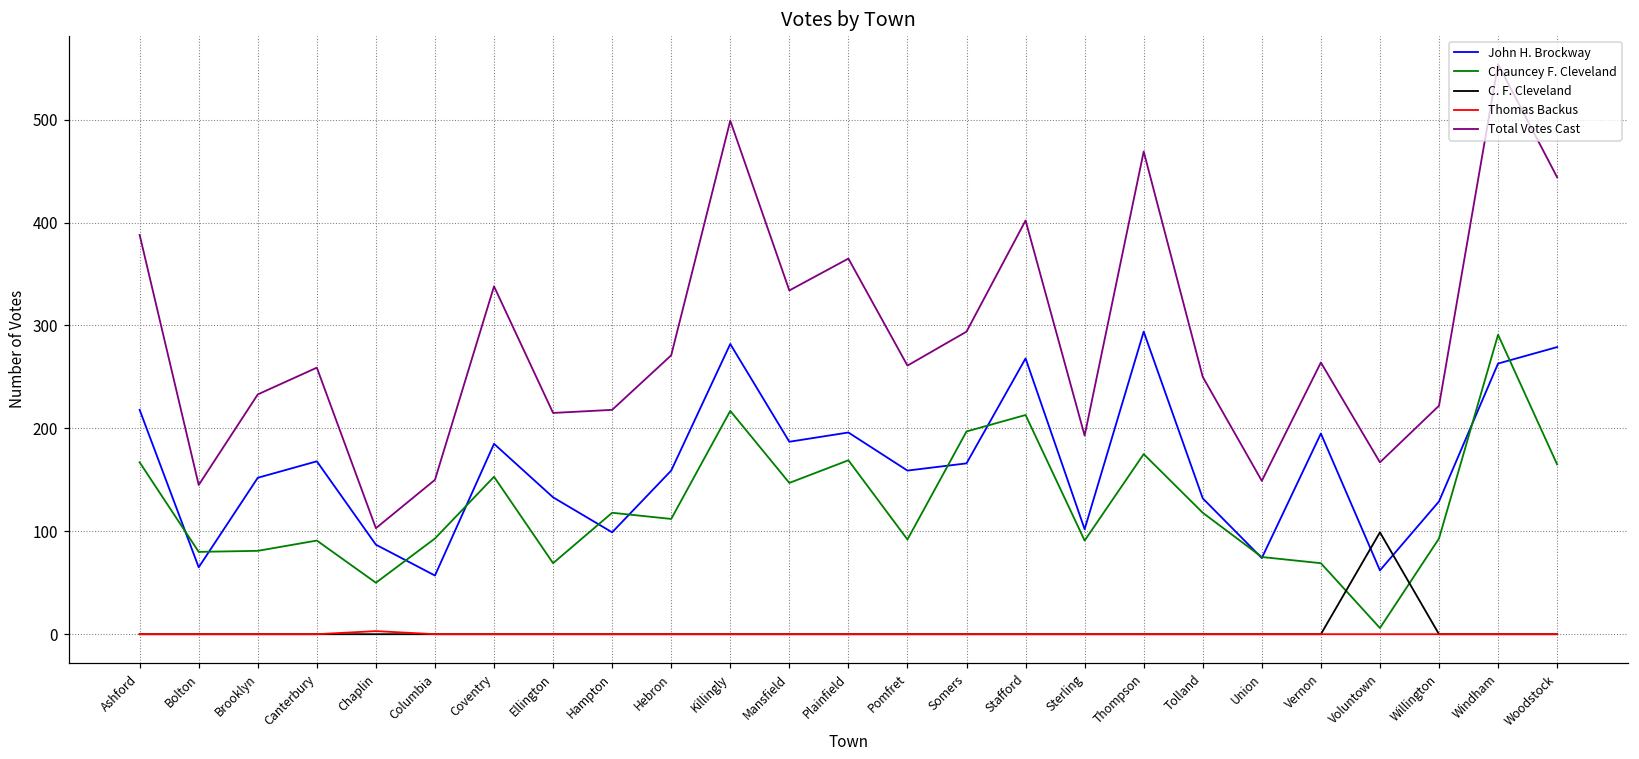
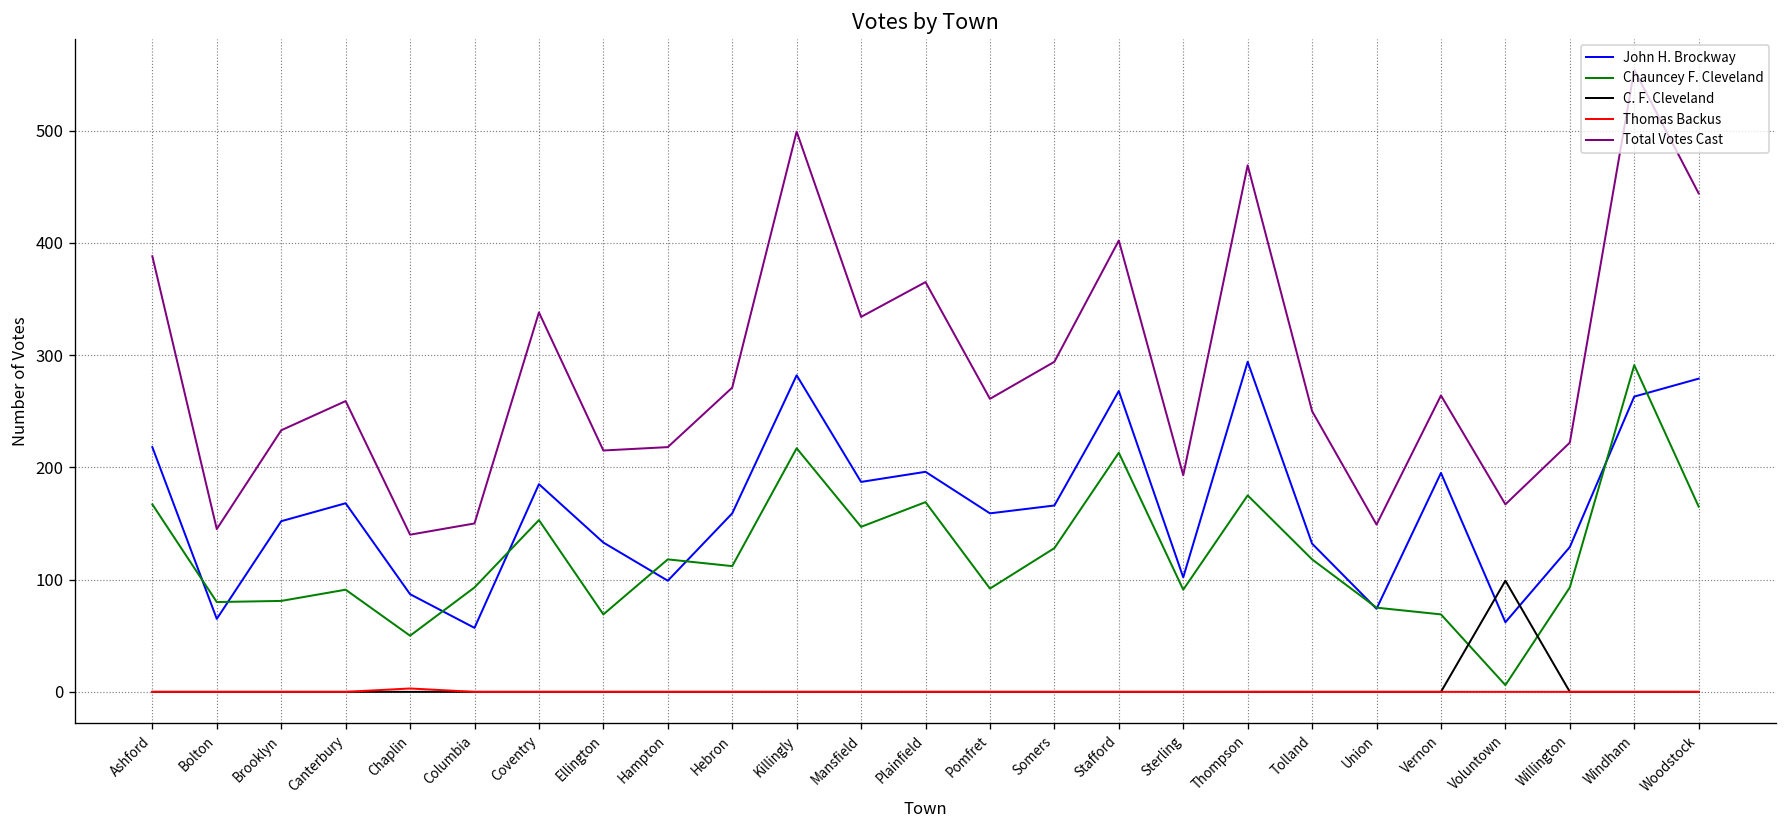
Total Votes Cast, Chaplin: 100 -> 140
Chauncey F. Cleveland, Somers: 200 -> 130
